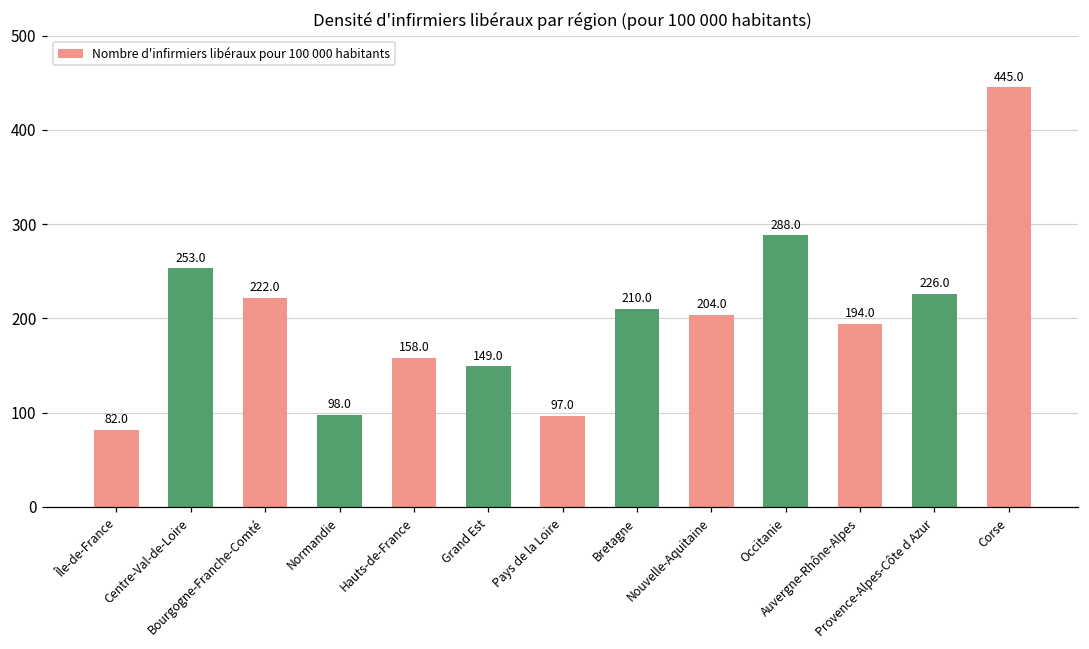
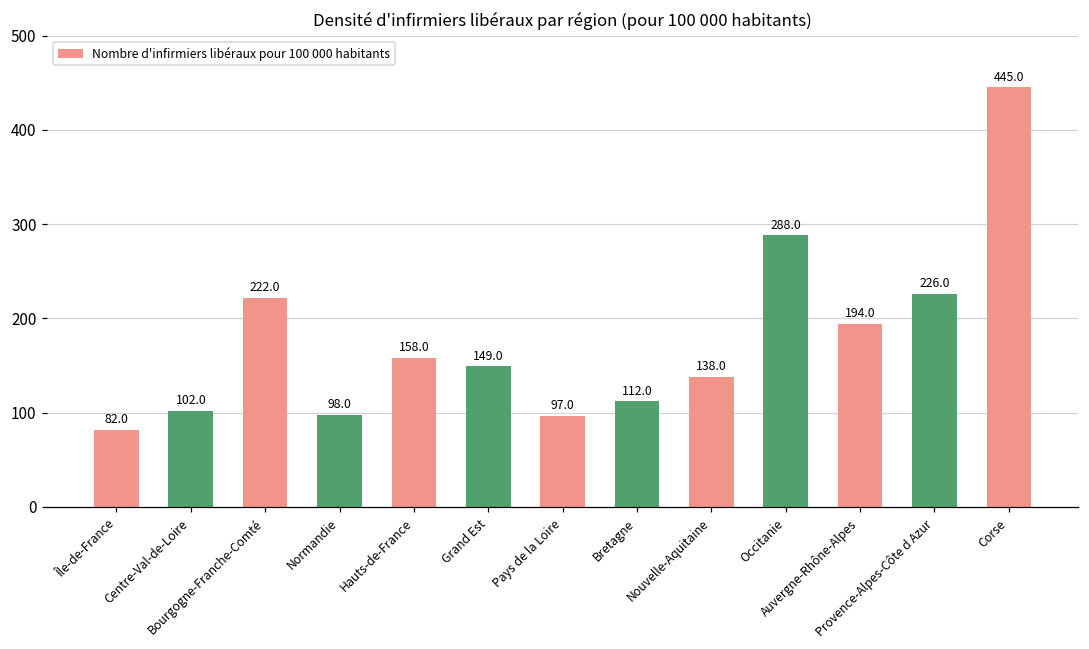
Centre-Val-de-Loire: 253.0 -> 102.0
Bretagne: 210.0 -> 112.0
Nouvelle-Aquitaine: 204.0 -> 138.0
